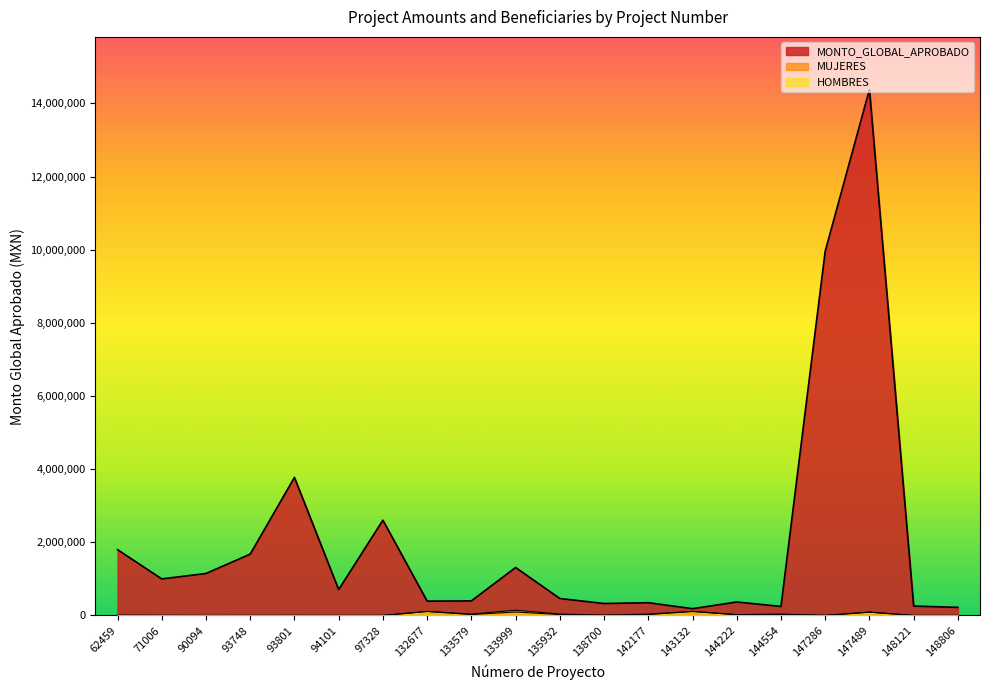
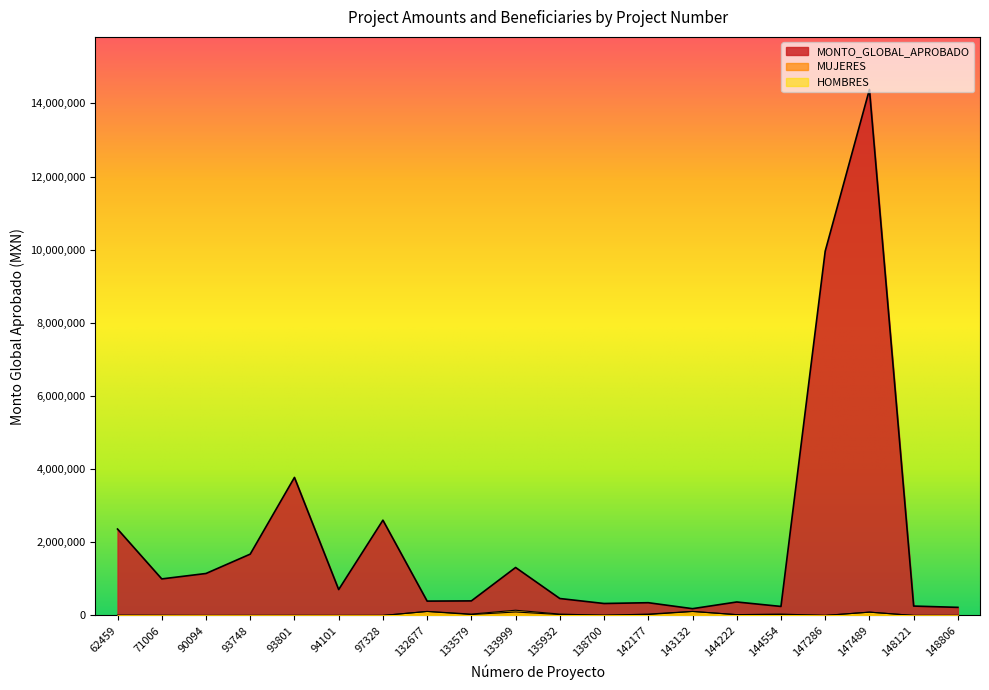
MONTO_GLOBAL_APROBADO, 62459: 1,800,000 -> 2,400,000
